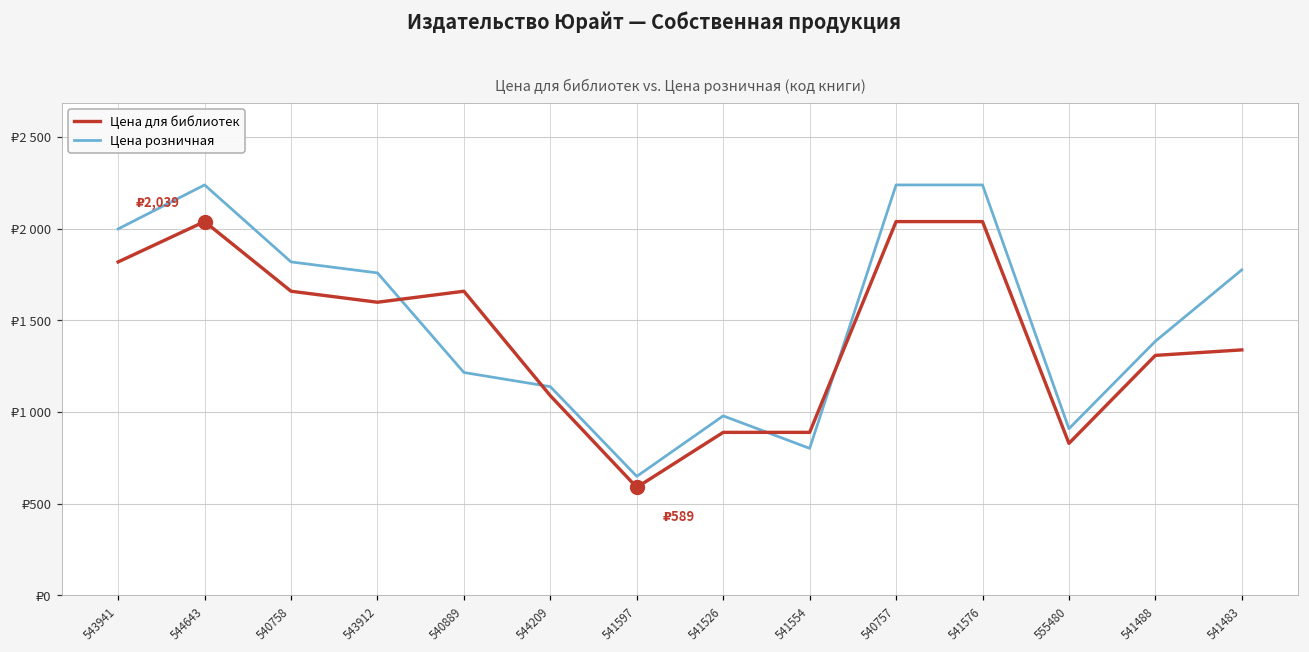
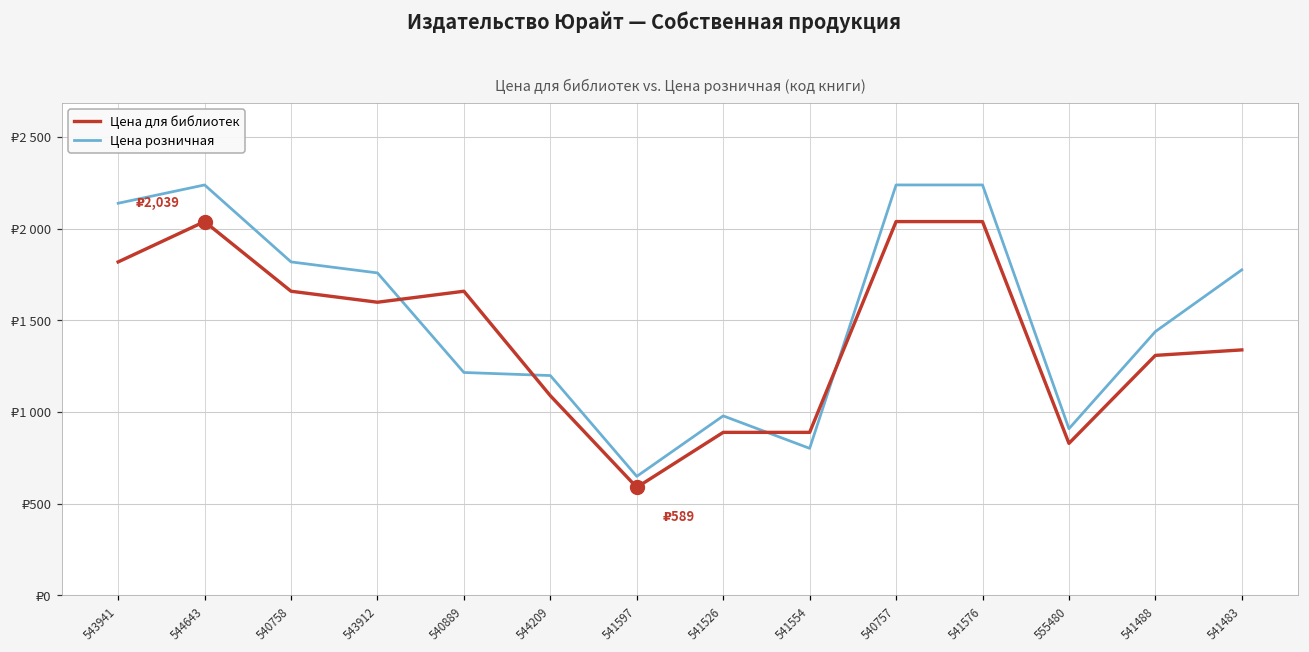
Цена розничная, 543941: ₽2000 -> ₽2140
Цена розничная, 544209: ₽1140 -> ₽1200
Цена розничная, 541488: ₽1390 -> ₽1440
